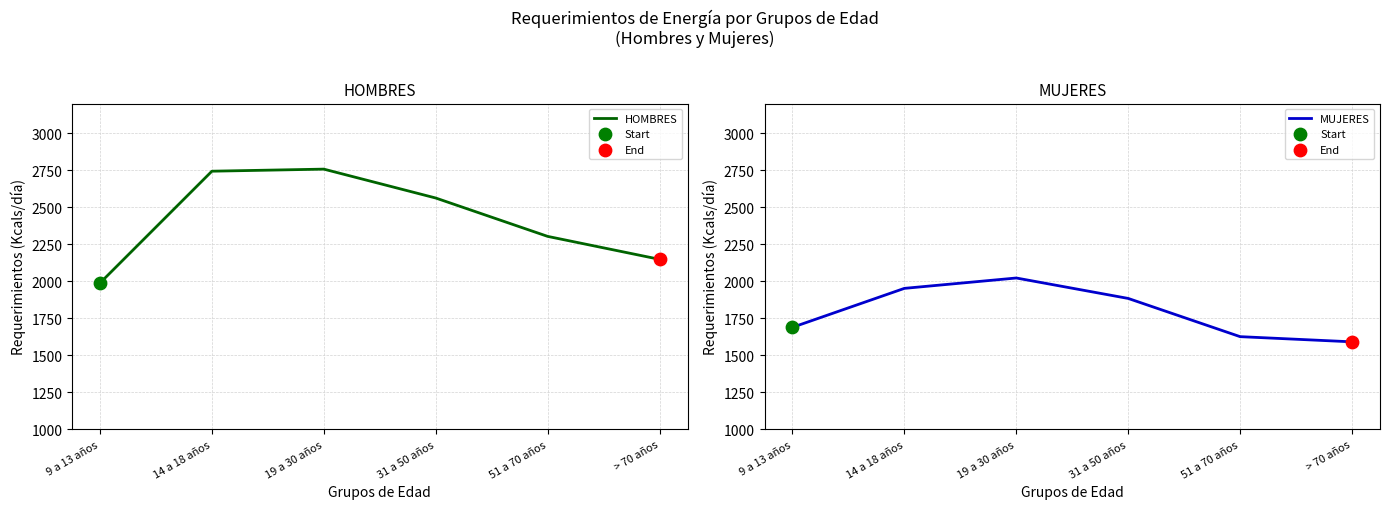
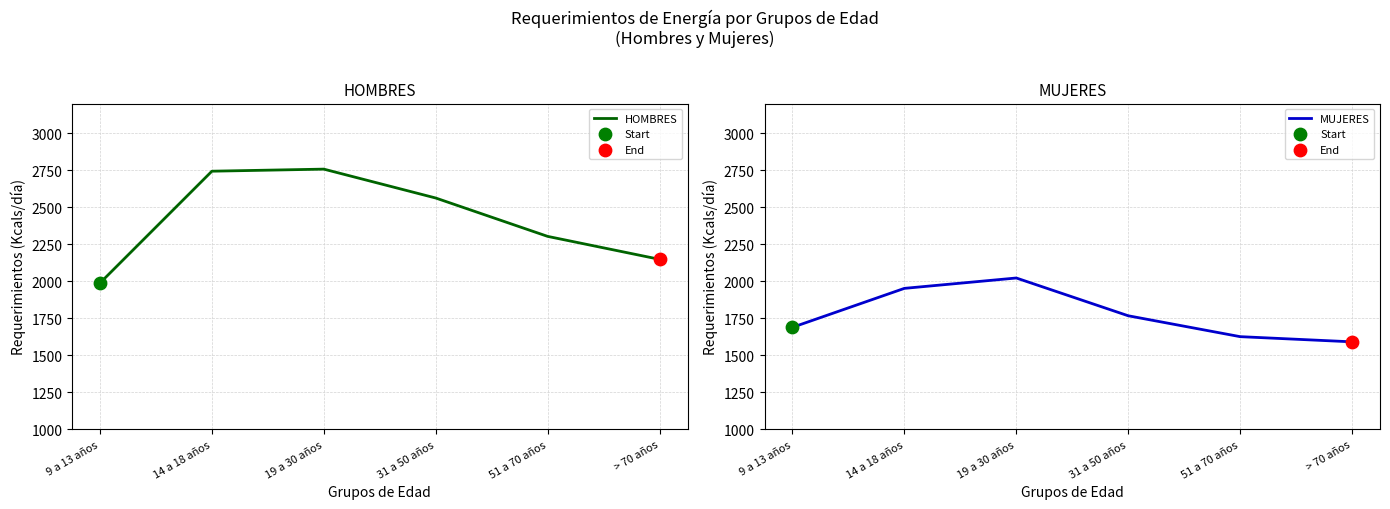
MUJERES, MUJERES, 31 a 50 años: 1880 -> 1770
